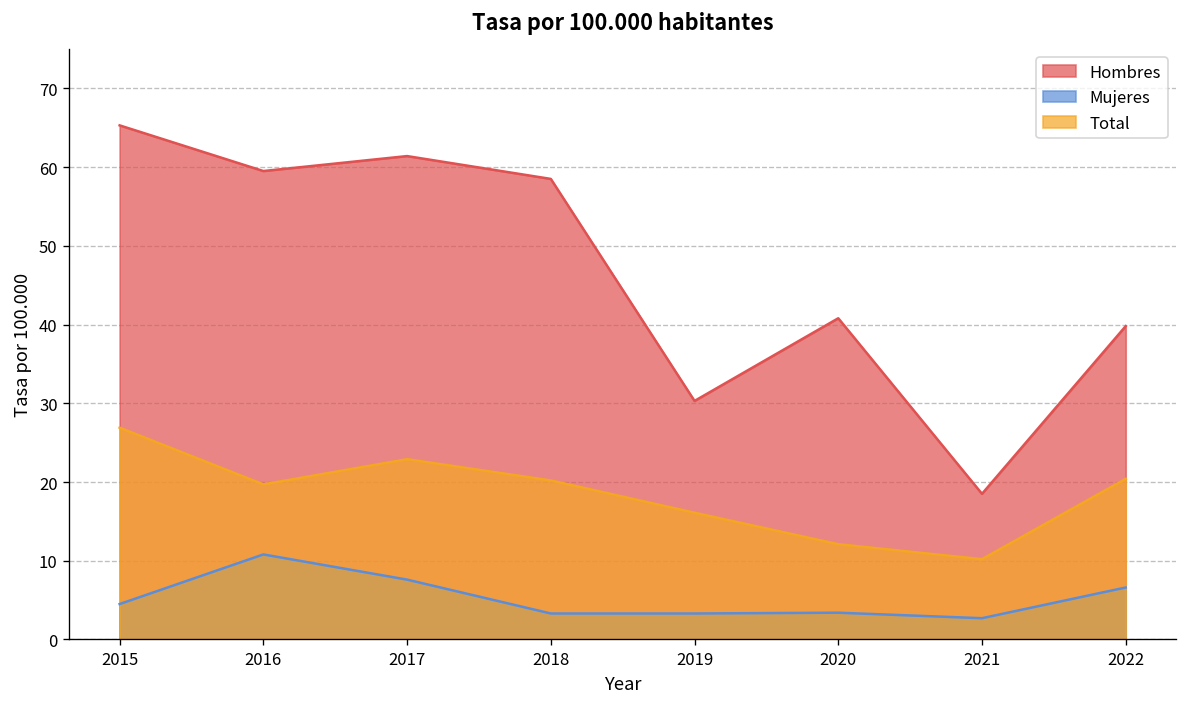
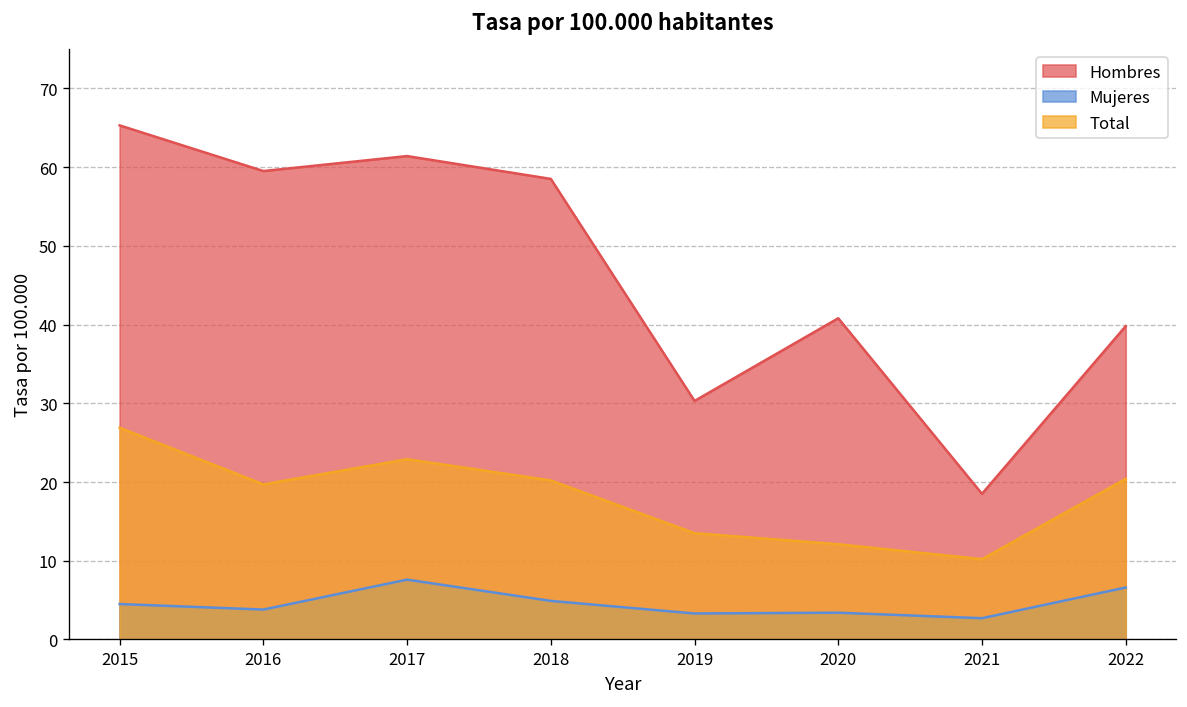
Mujeres, 2016: 11 -> 4
Mujeres, 2018: 3 -> 5
Total, 2019: 16 -> 14
